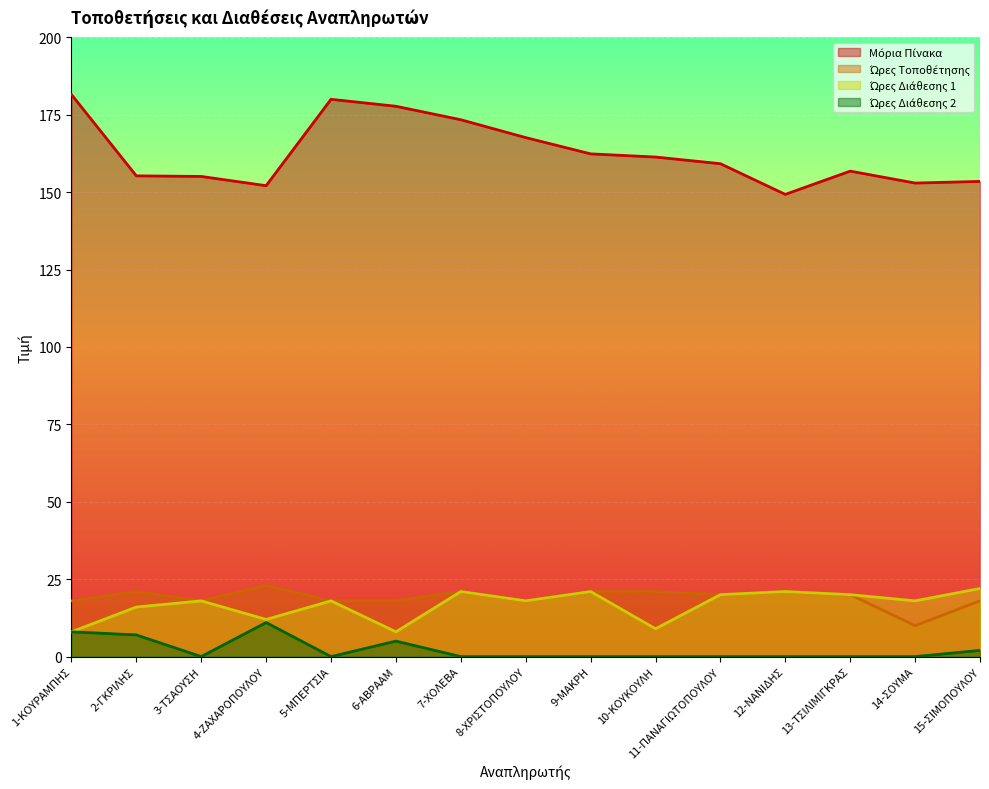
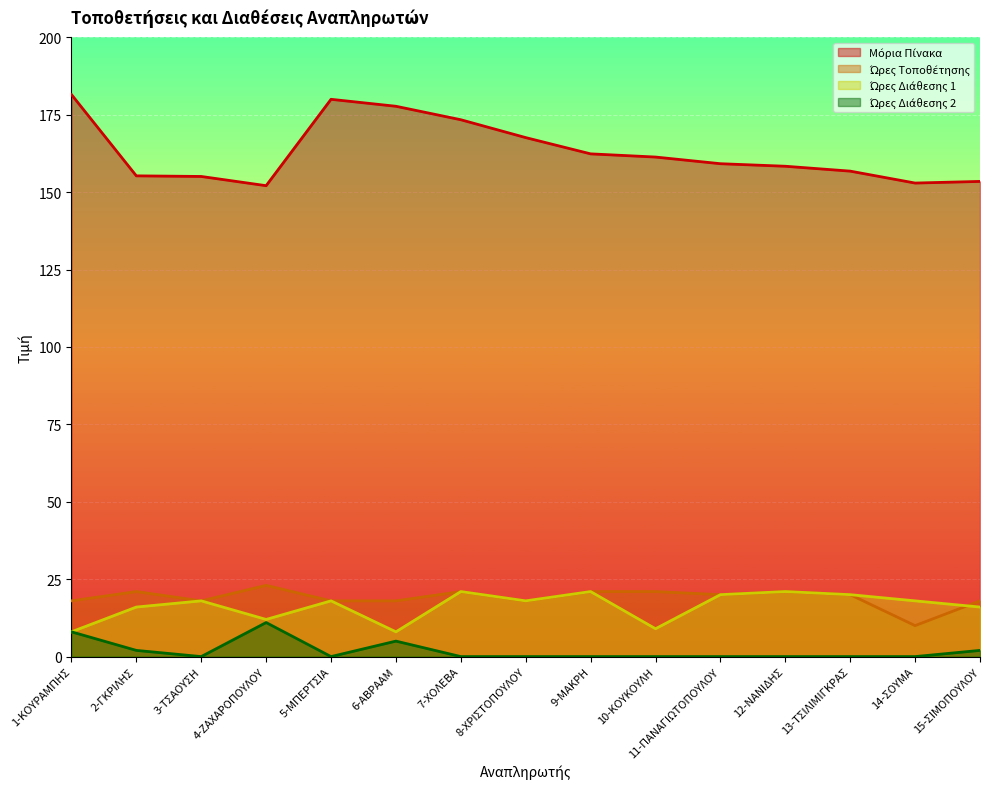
Ώρες Διάθεσης 2, 2-ΓΚΡΙΛΗΣ: 7 -> 2
Μόρια Πίνακα, 12-ΝΑΝΙΔΗΣ: 149 -> 158
Ώρες Διάθεσης 1, 15-ΣΙΜΟΠΟΥΛΟΥ: 22 -> 16
